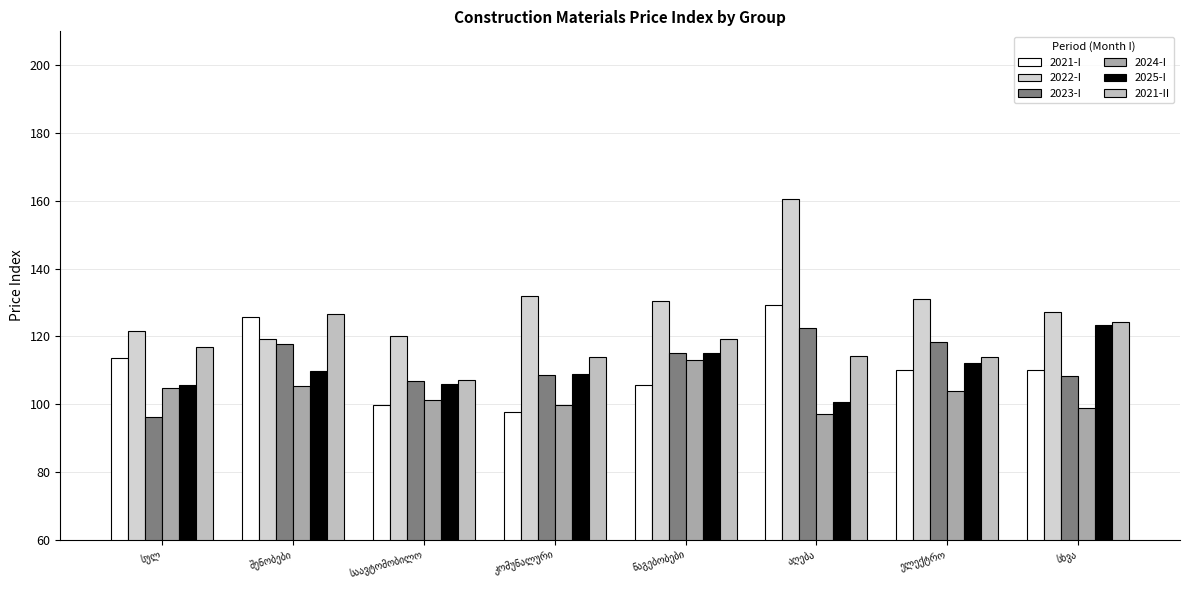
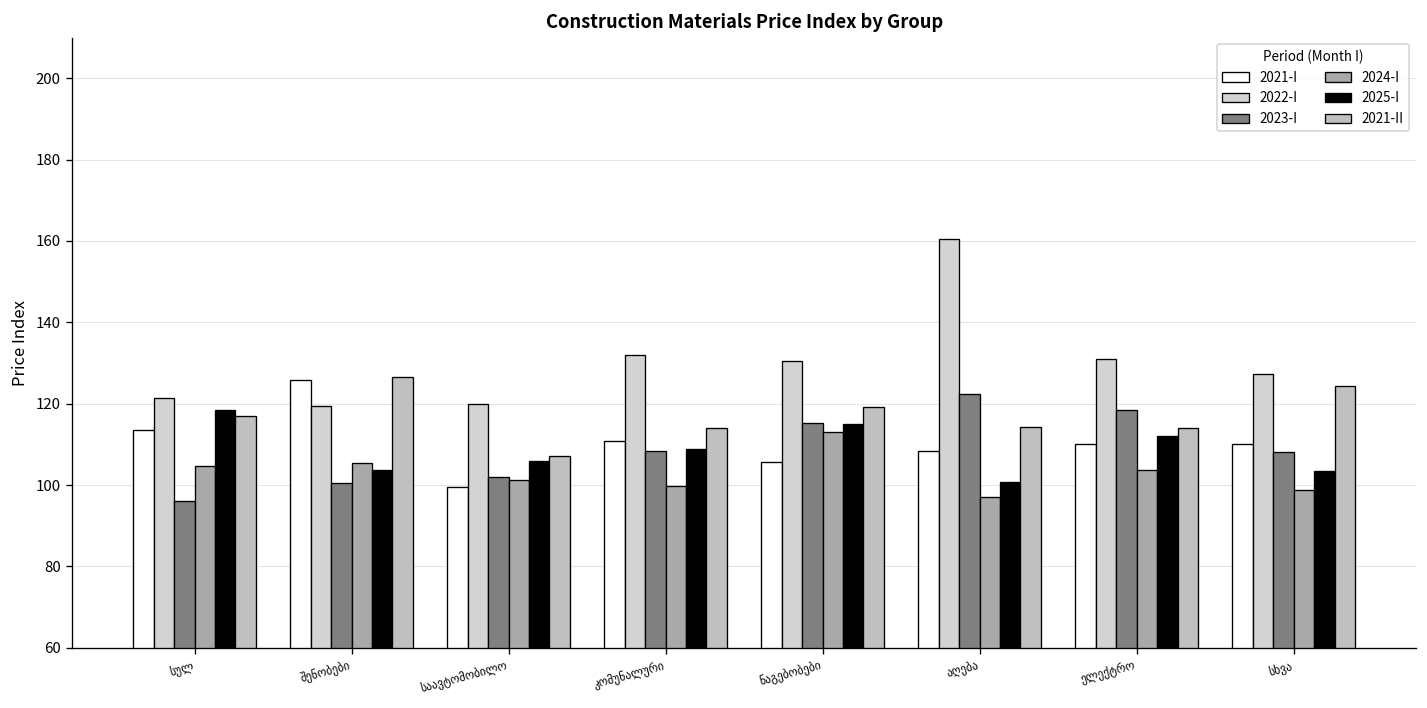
2025-I, სულ: 106 -> 118
2023-I, შენობები: 118 -> 100
2025-I, შენობები: 110 -> 104
2023-I, საავტომობილო: 107 -> 102
2021-I, კომუნალური: 98 -> 111
2021-I, აღება: 129 -> 108
2025-I, სხვა: 123 -> 103
